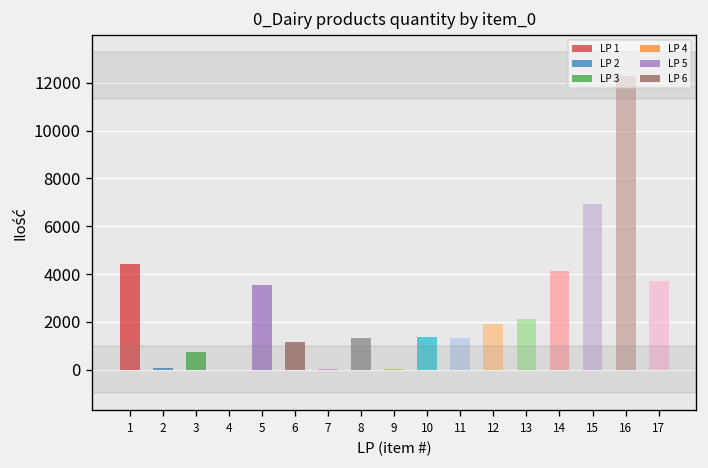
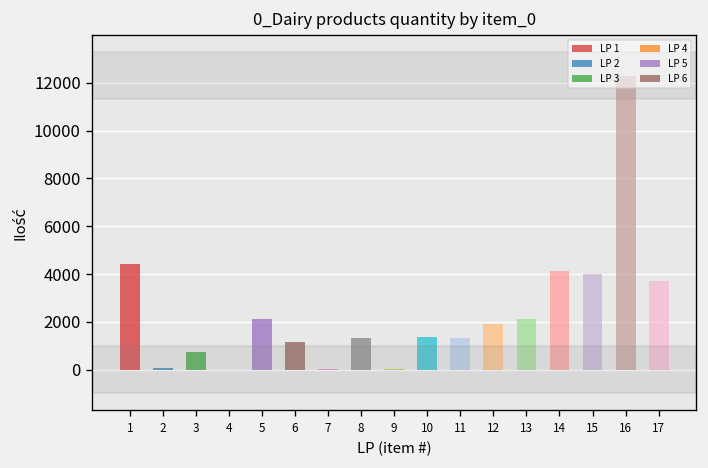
5: 3500 -> 2100
15: 7000 -> 4000
